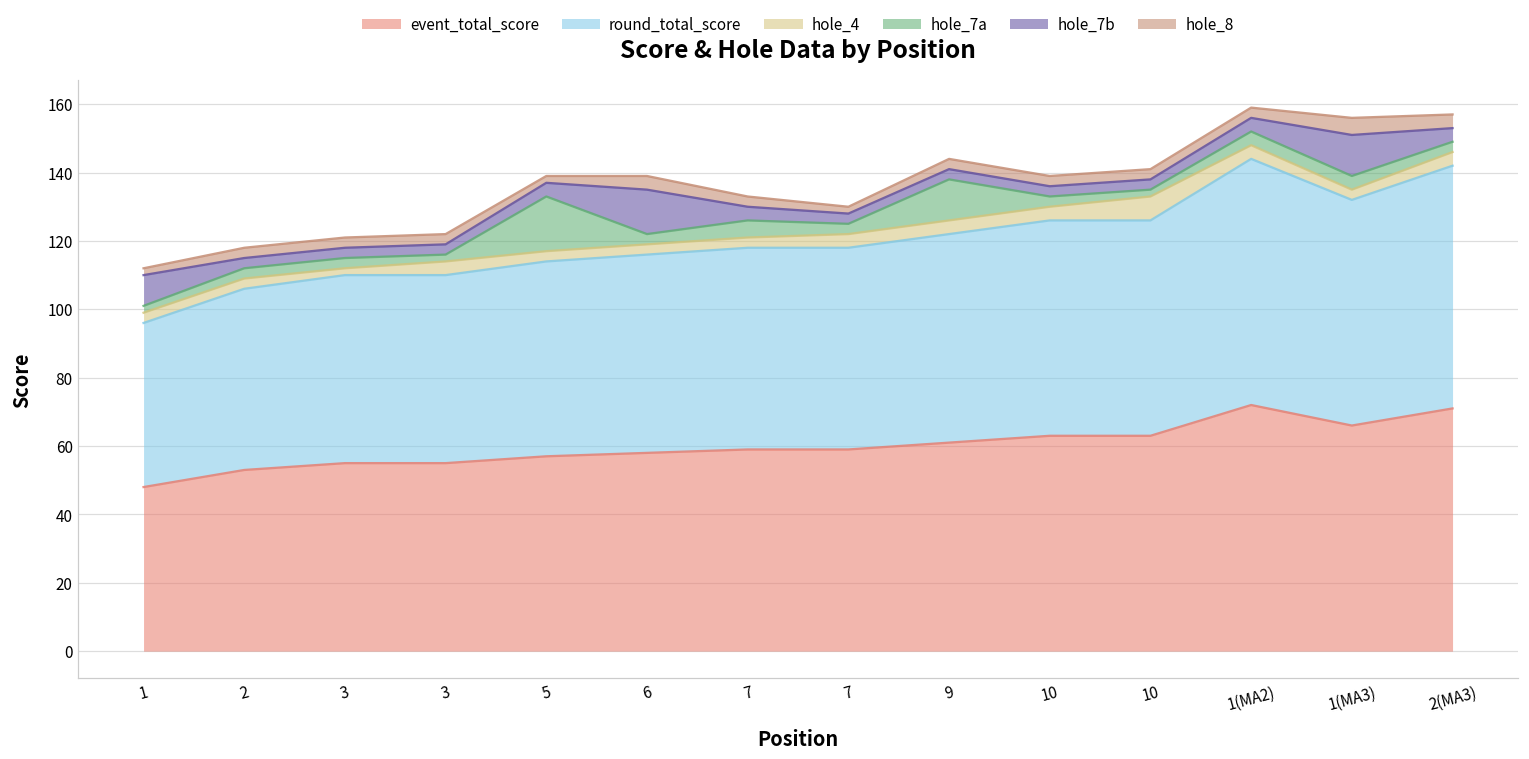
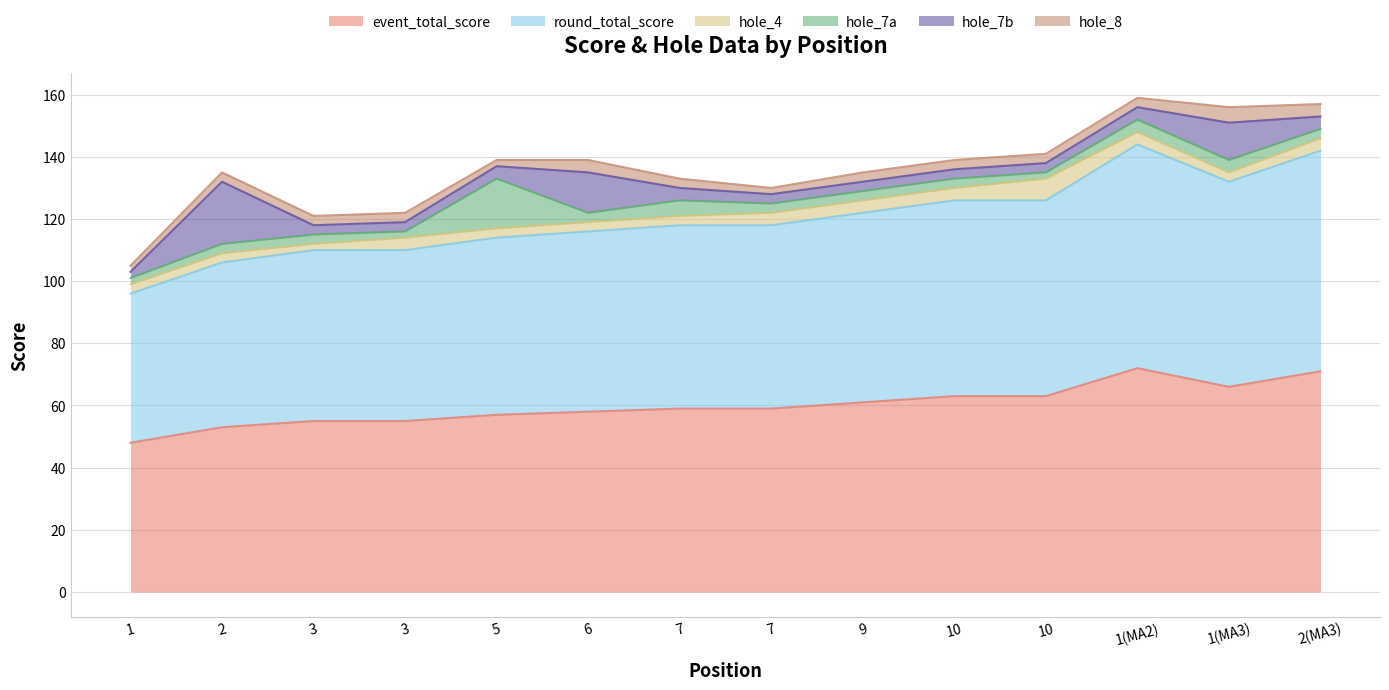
hole_7b, 1: 9 -> 2
hole_7b, 2: 3 -> 20
hole_7a, 9: 12 -> 3
